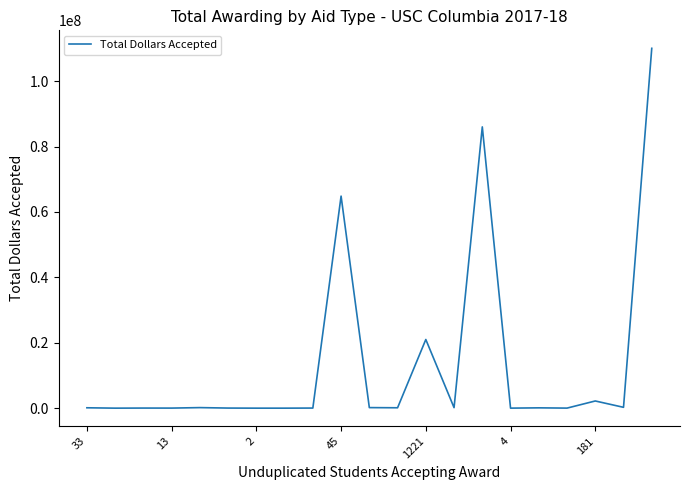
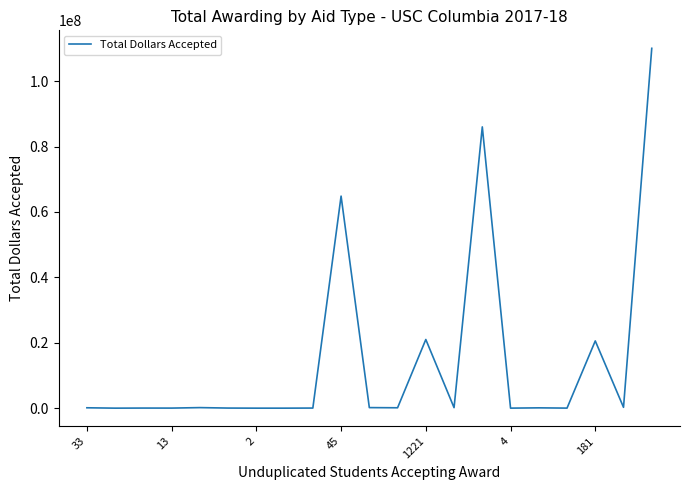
181: 2000000 -> 21000000
